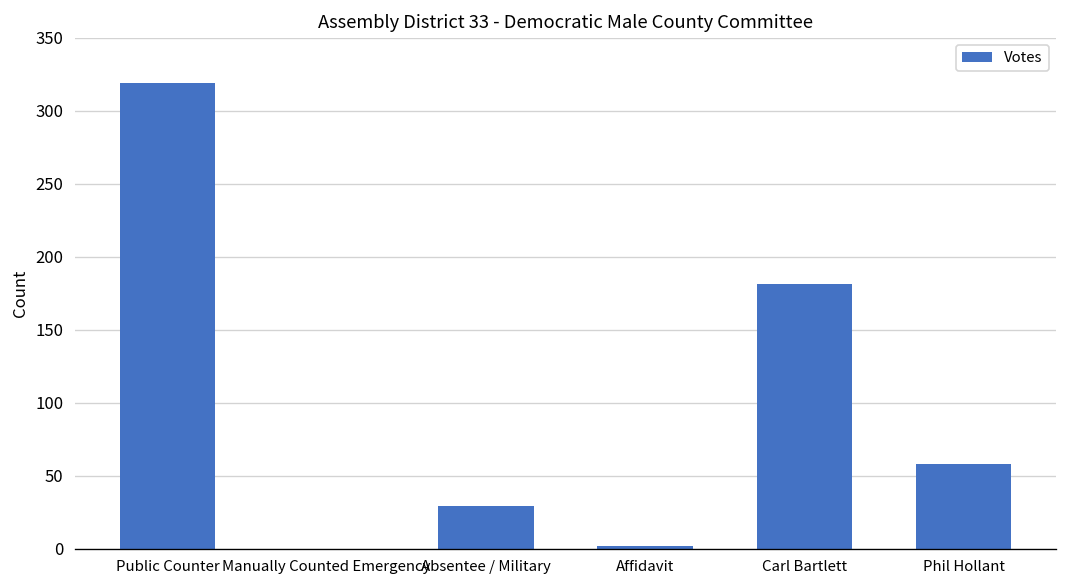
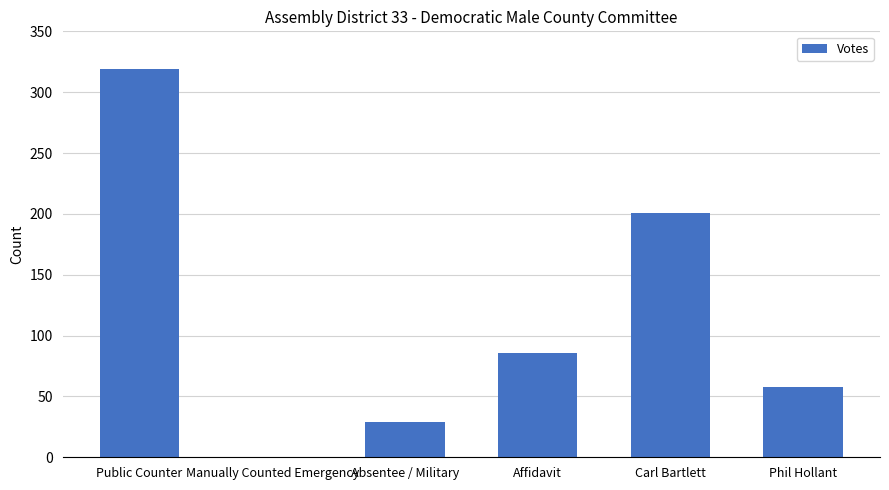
Affidavit: 2 -> 86
Carl Bartlett: 181 -> 201
